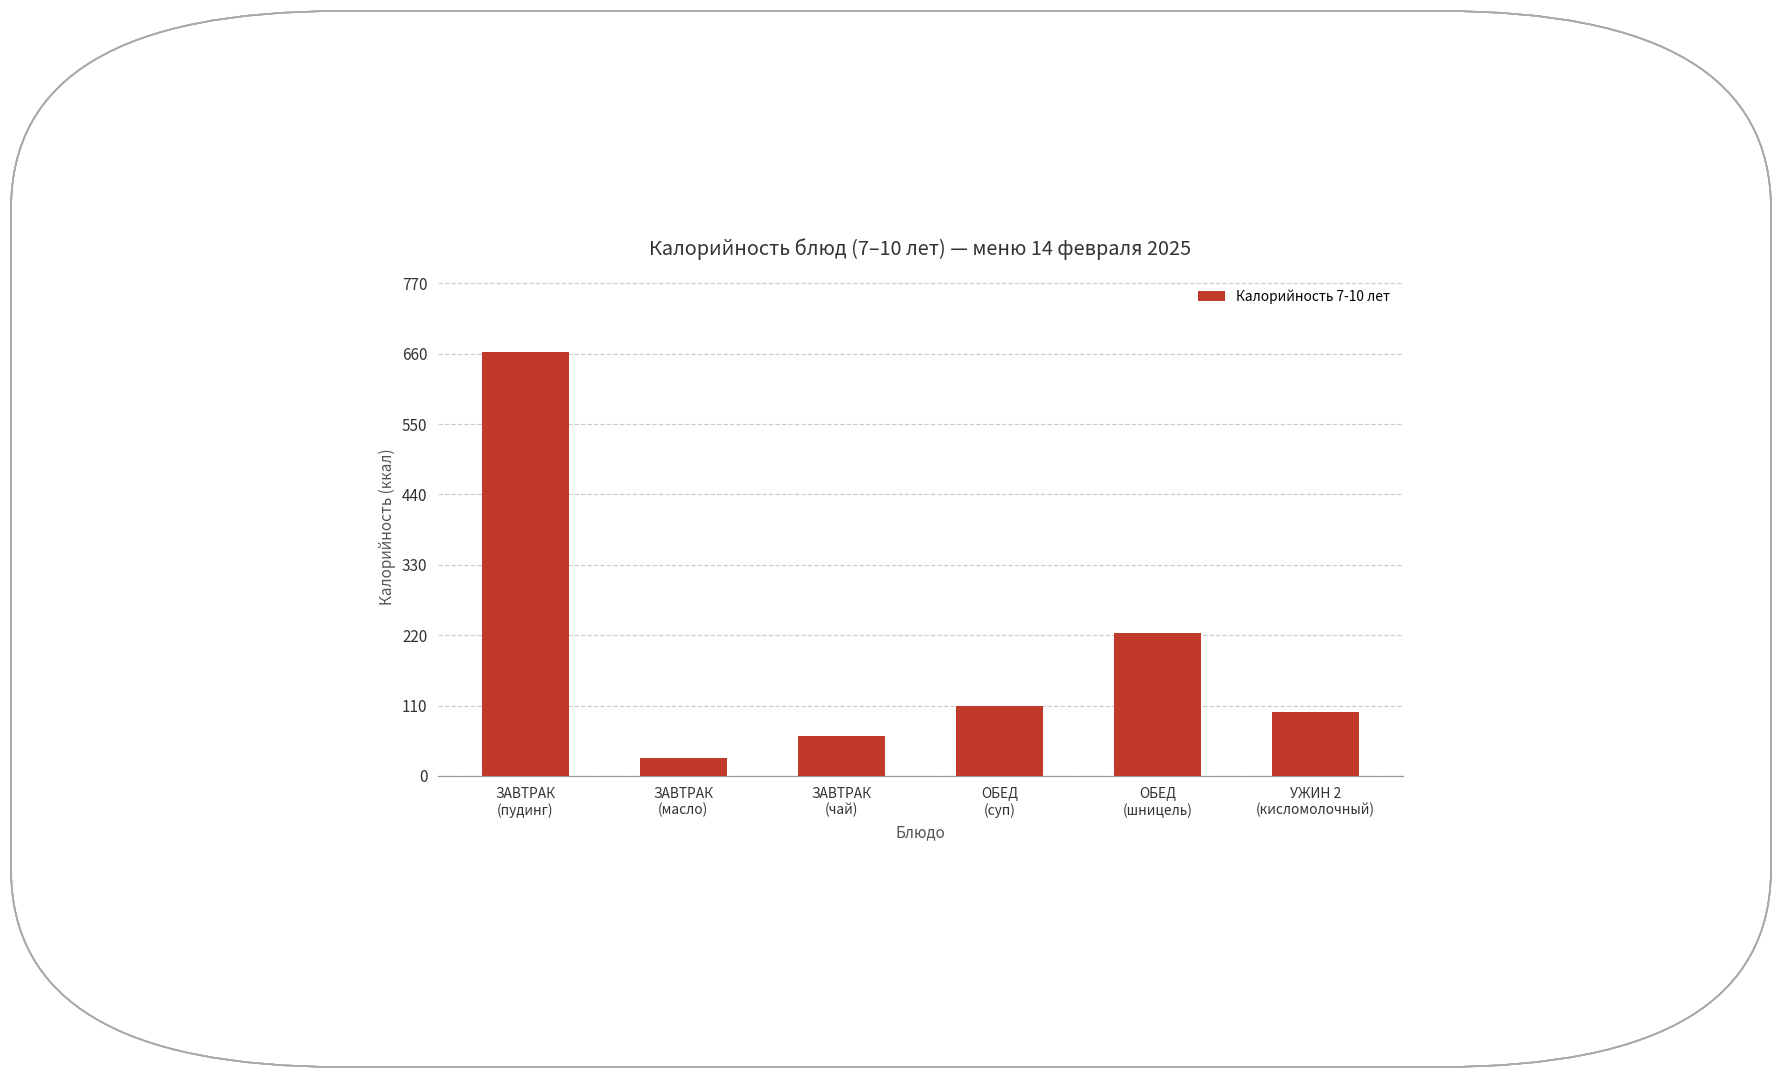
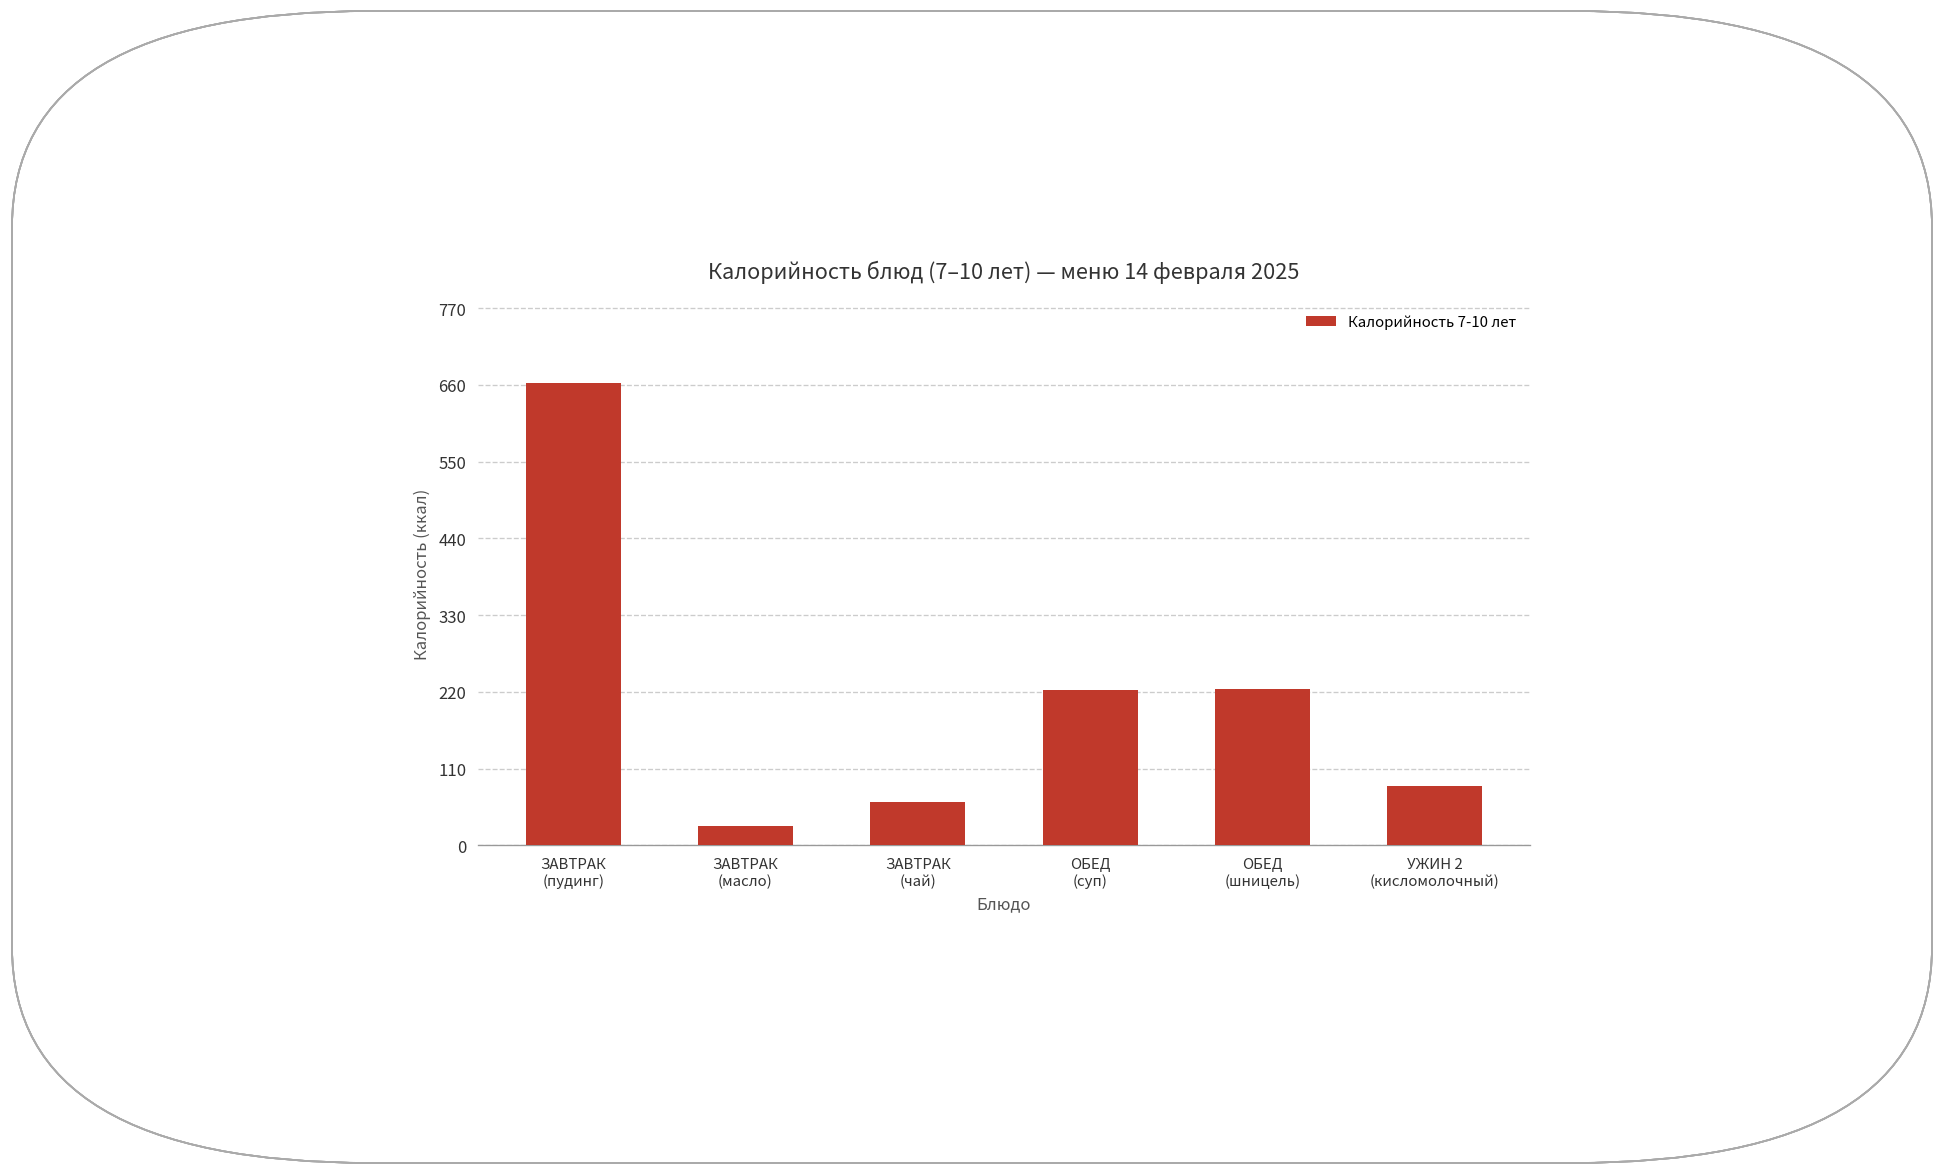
ОБЕД (суп): 110 -> 220
УЖИН 2 (кисломолочный): 100 -> 90
